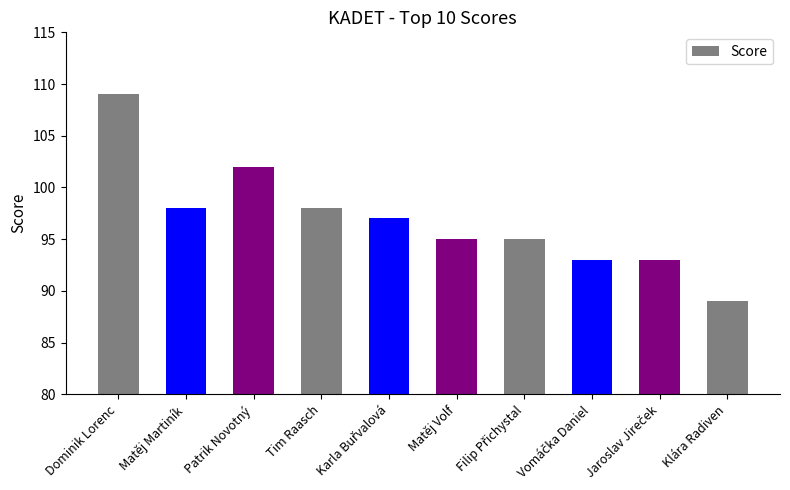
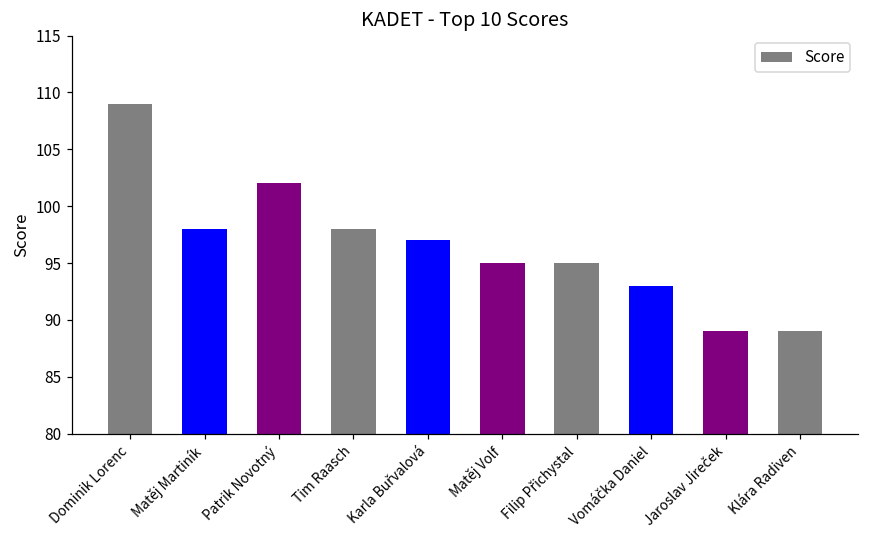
Jaroslav Jireček: 93 -> 89
